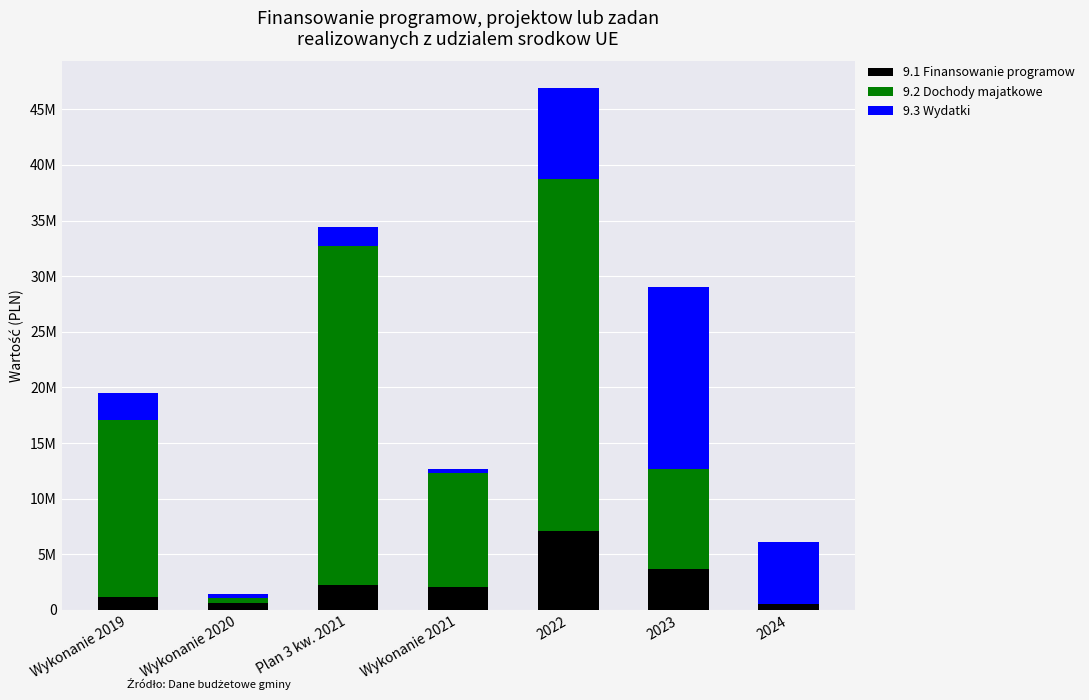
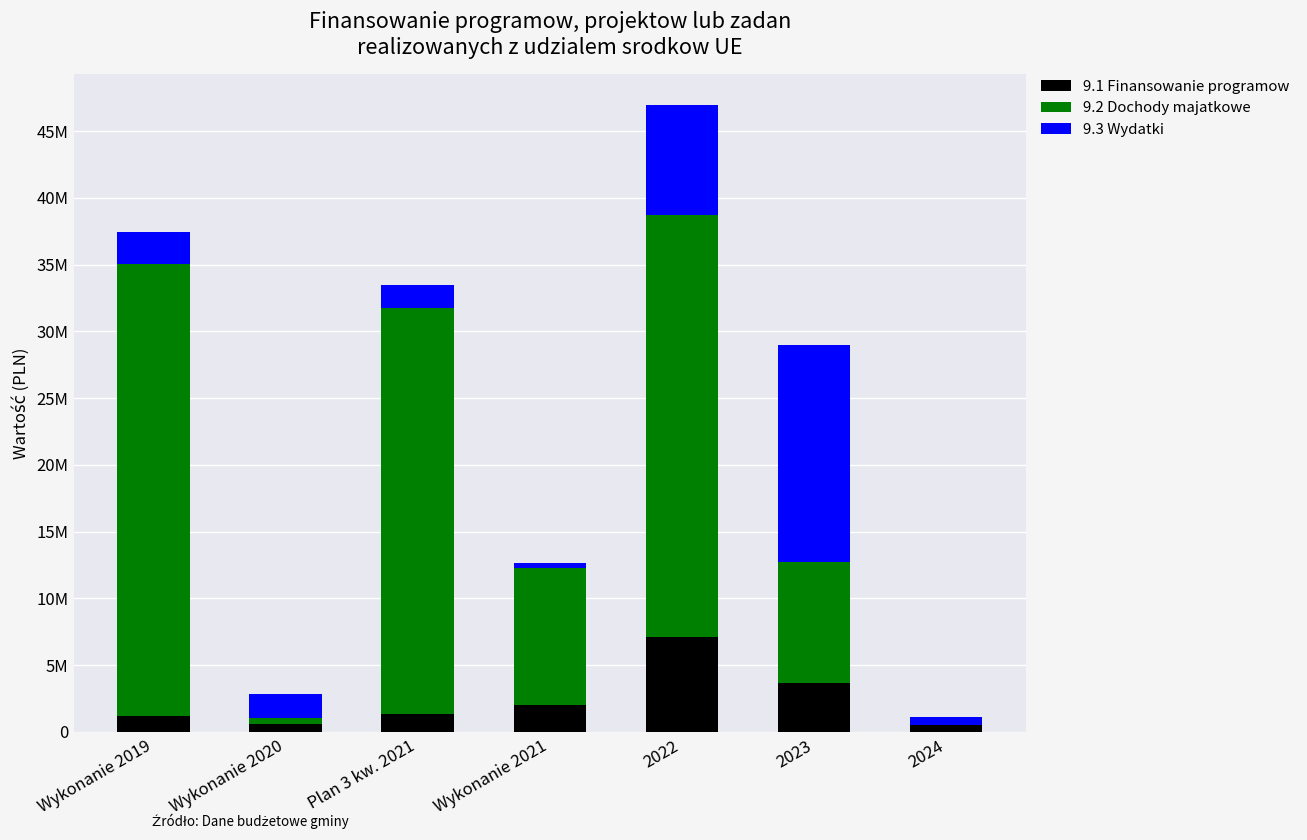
9.2 Dochody majatkowe, Wykonanie 2019: 15900000 -> 33900000
9.3 Wydatki, Wykonanie 2020: 400000 -> 1800000
9.1 Finansowanie programow, Plan 3 kw. 2021: 2300000 -> 1300000
9.3 Wydatki, 2024: 5500000 -> 600000
